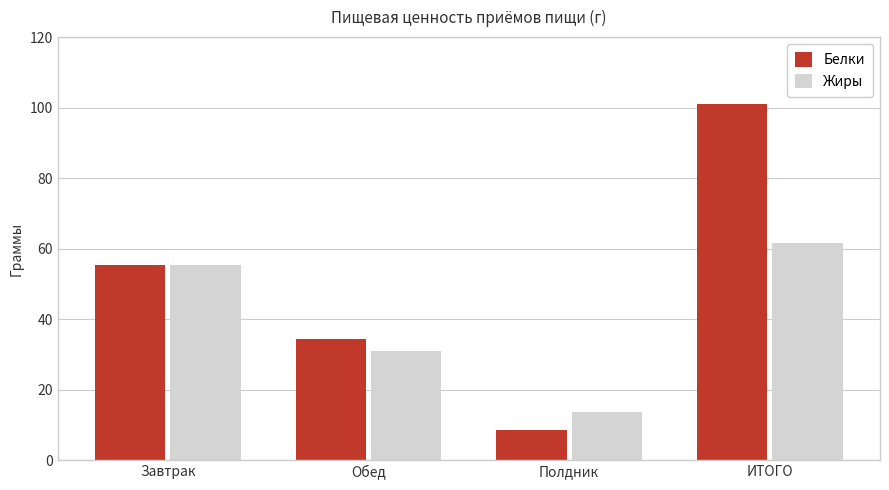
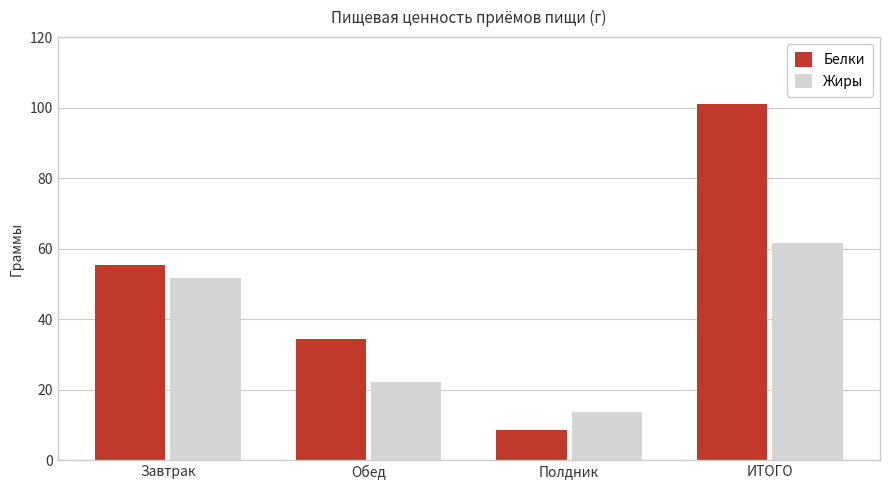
Жиры, Завтрак: 55 -> 52
Жиры, Обед: 31 -> 22
